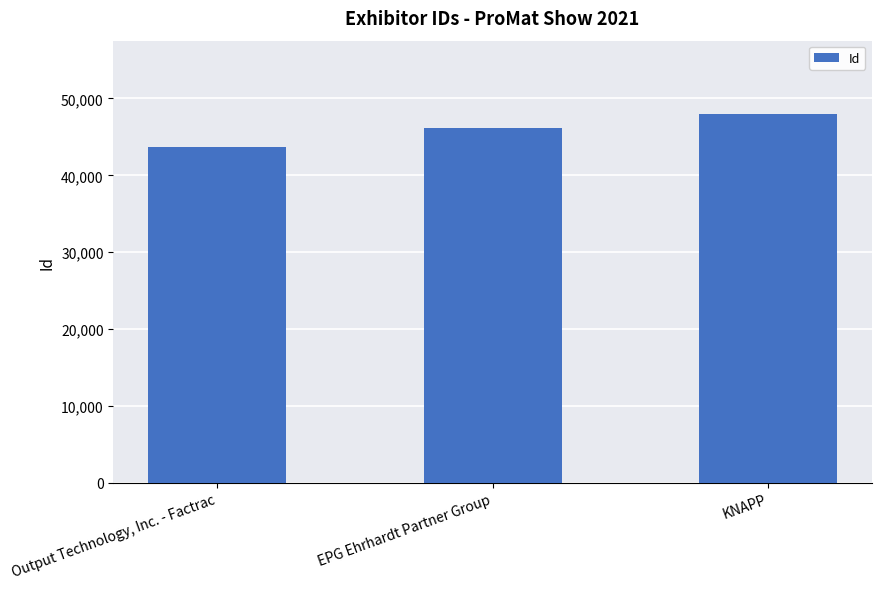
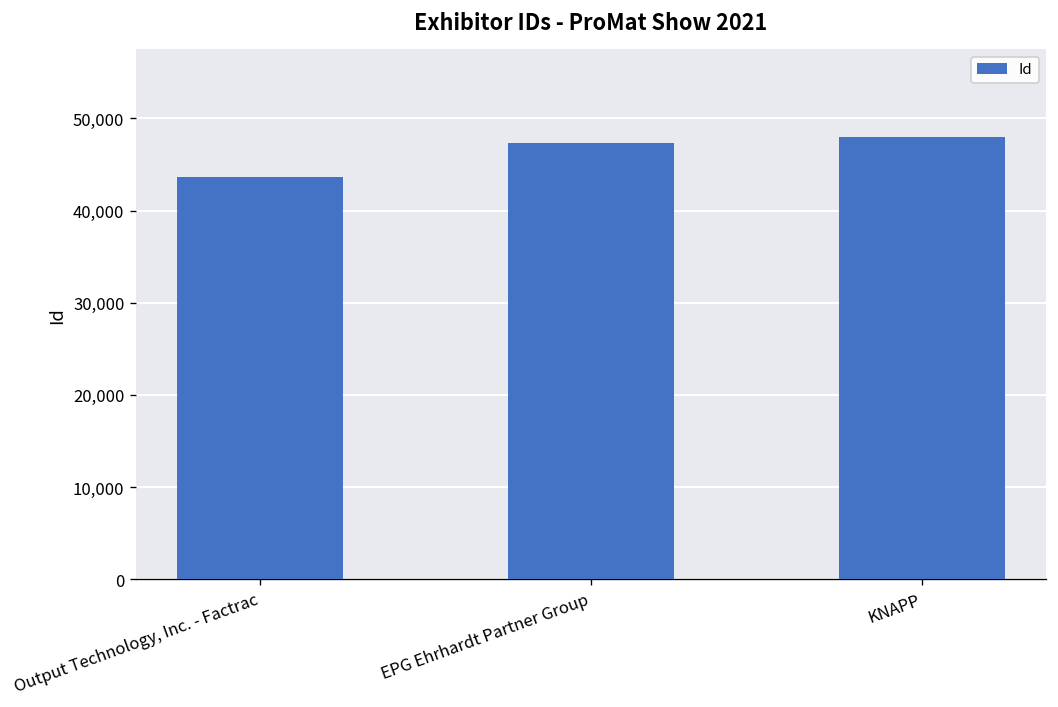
EPG Ehrhardt Partner Group: 46,000 -> 47,000
